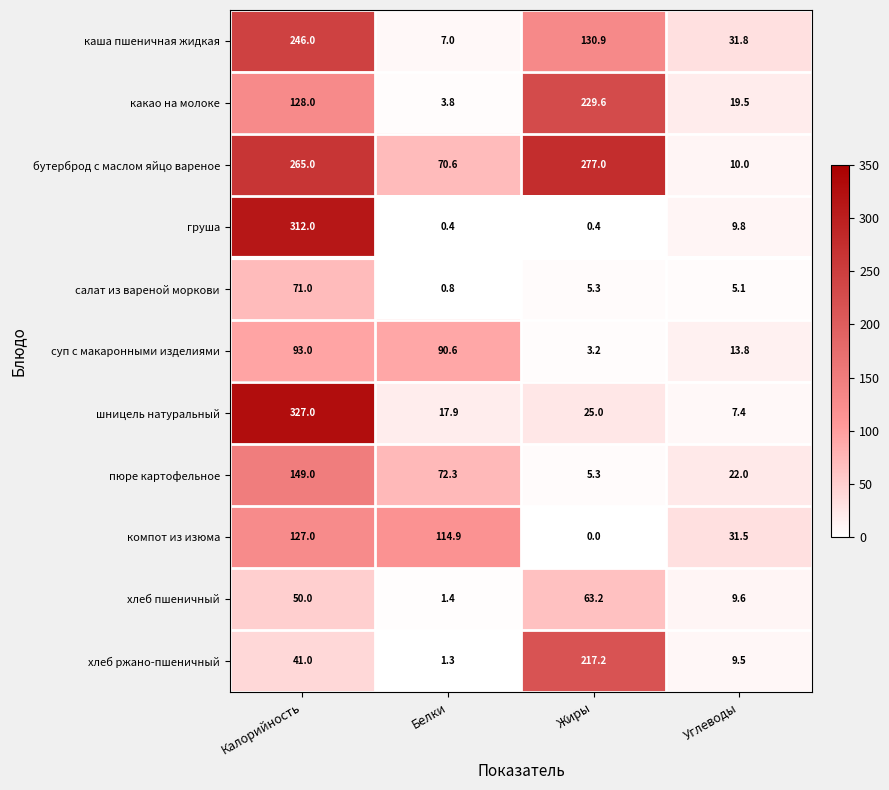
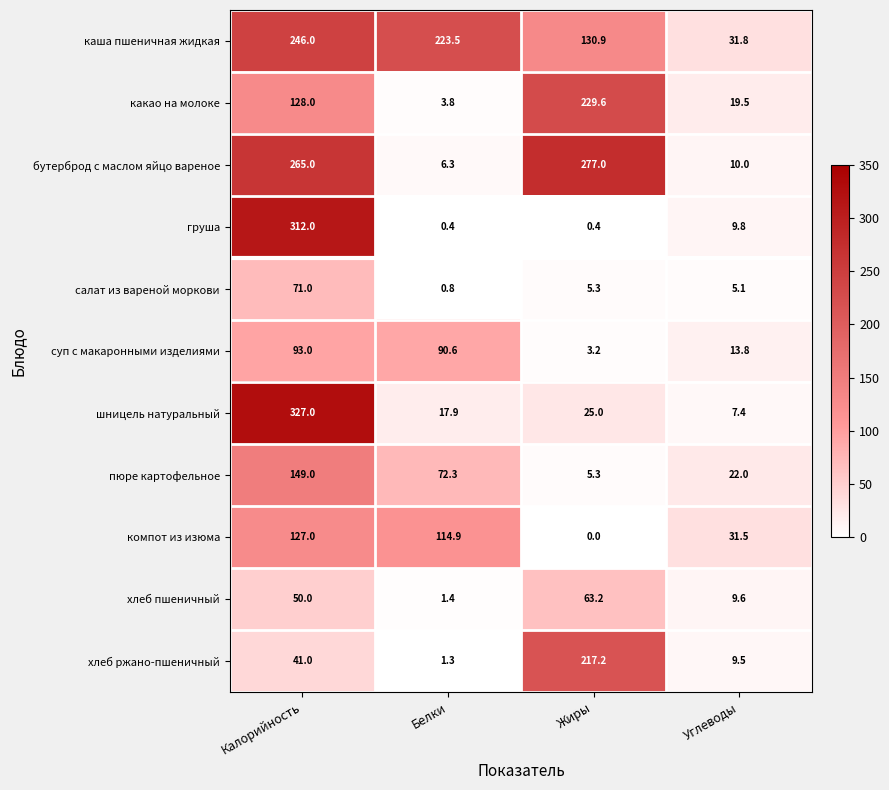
каша пшеничная жидкая, Белки: 7.0 -> 223.5
бутерброд с маслом яйцо вареное, Белки: 70.6 -> 6.3
